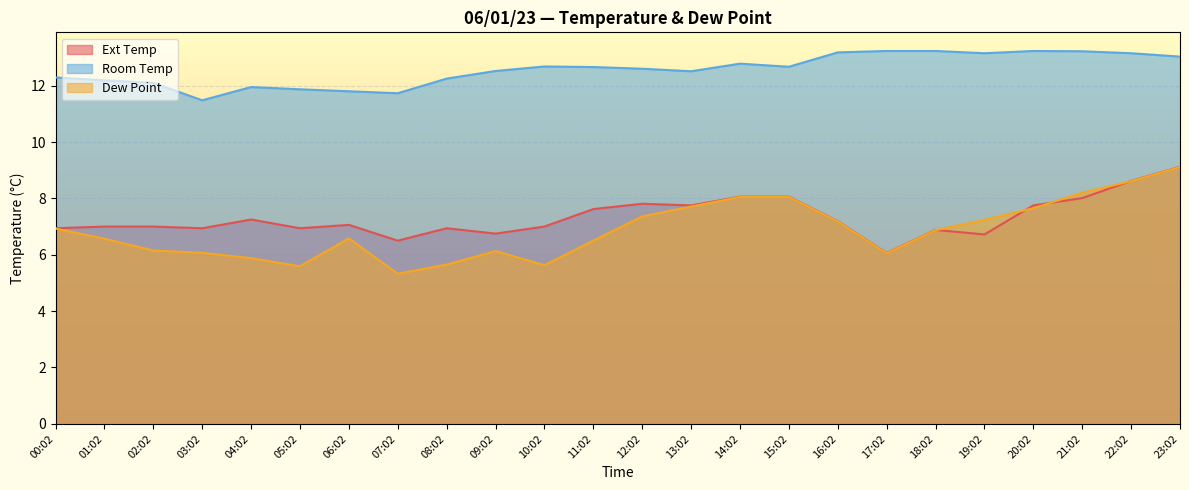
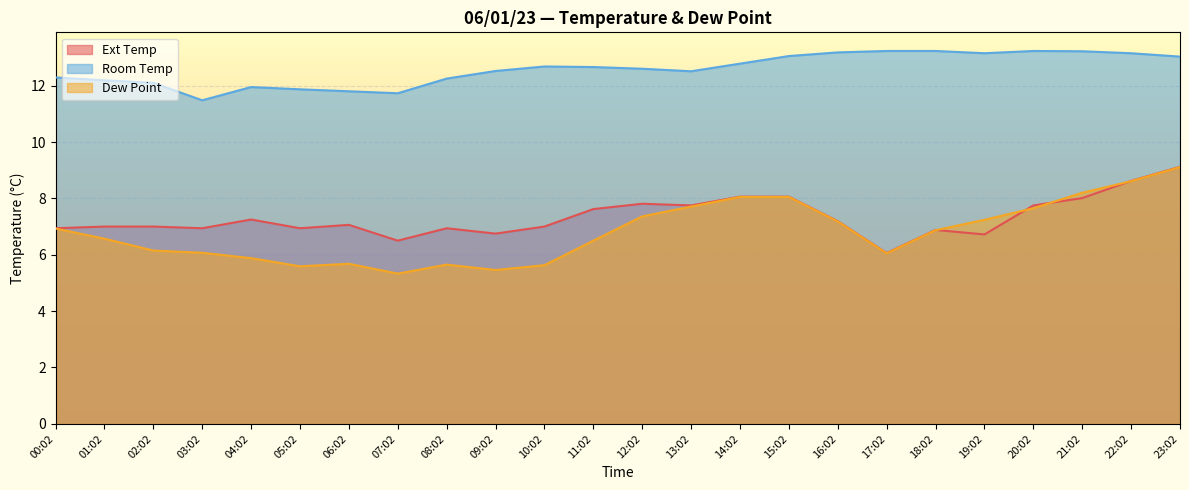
Dew Point, 06:02: 6.6 -> 5.7
Dew Point, 09:02: 6.1 -> 5.5
Room Temp, 15:02: 12.7 -> 13.1
